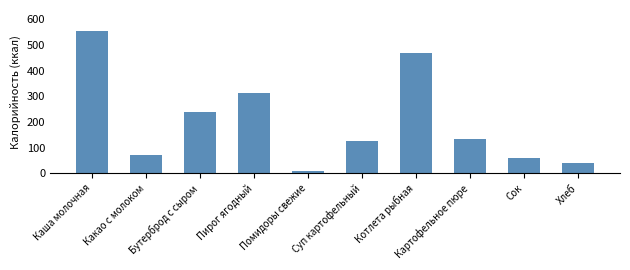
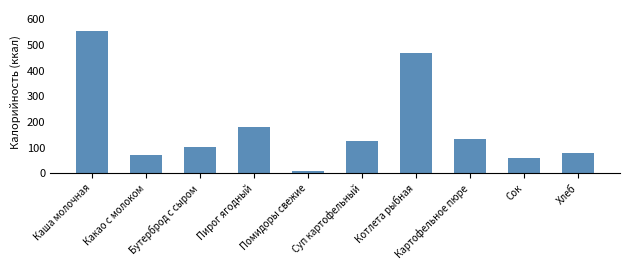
Бутерброд с сыром: 240 -> 100
Пирог ягодный: 310 -> 180
Хлеб: 40 -> 80
